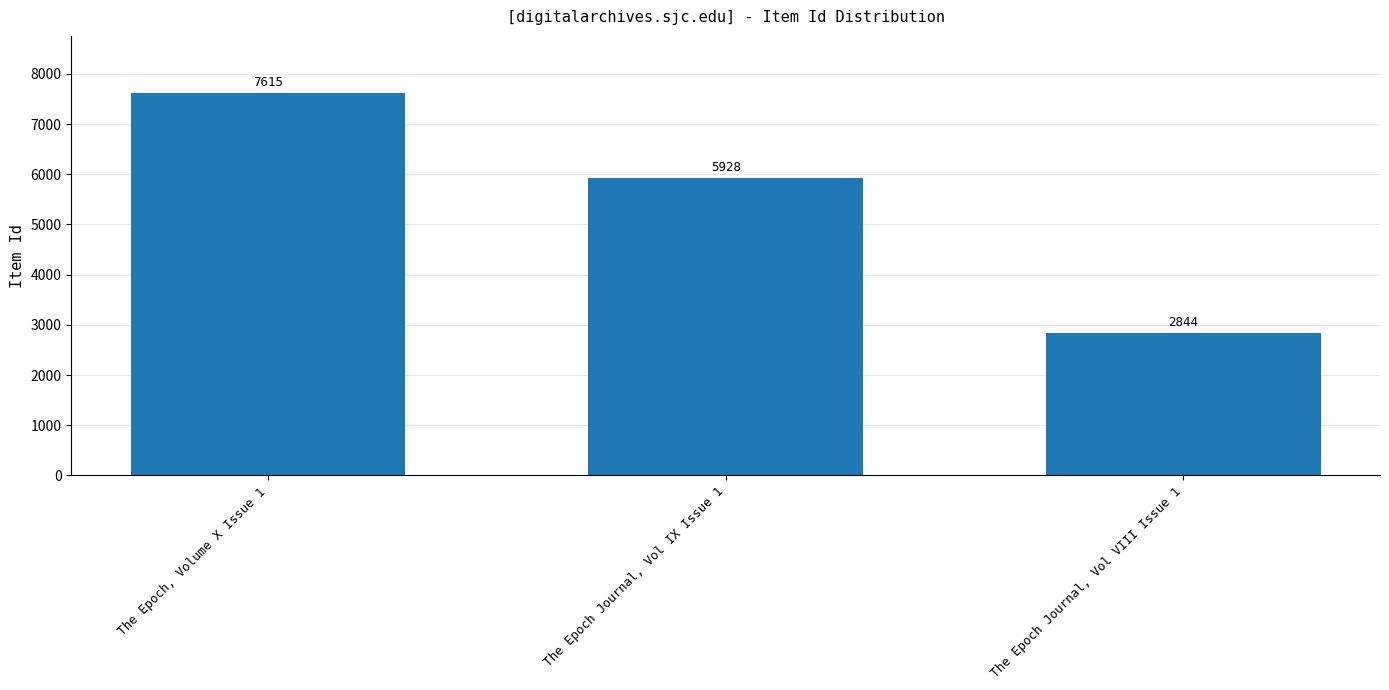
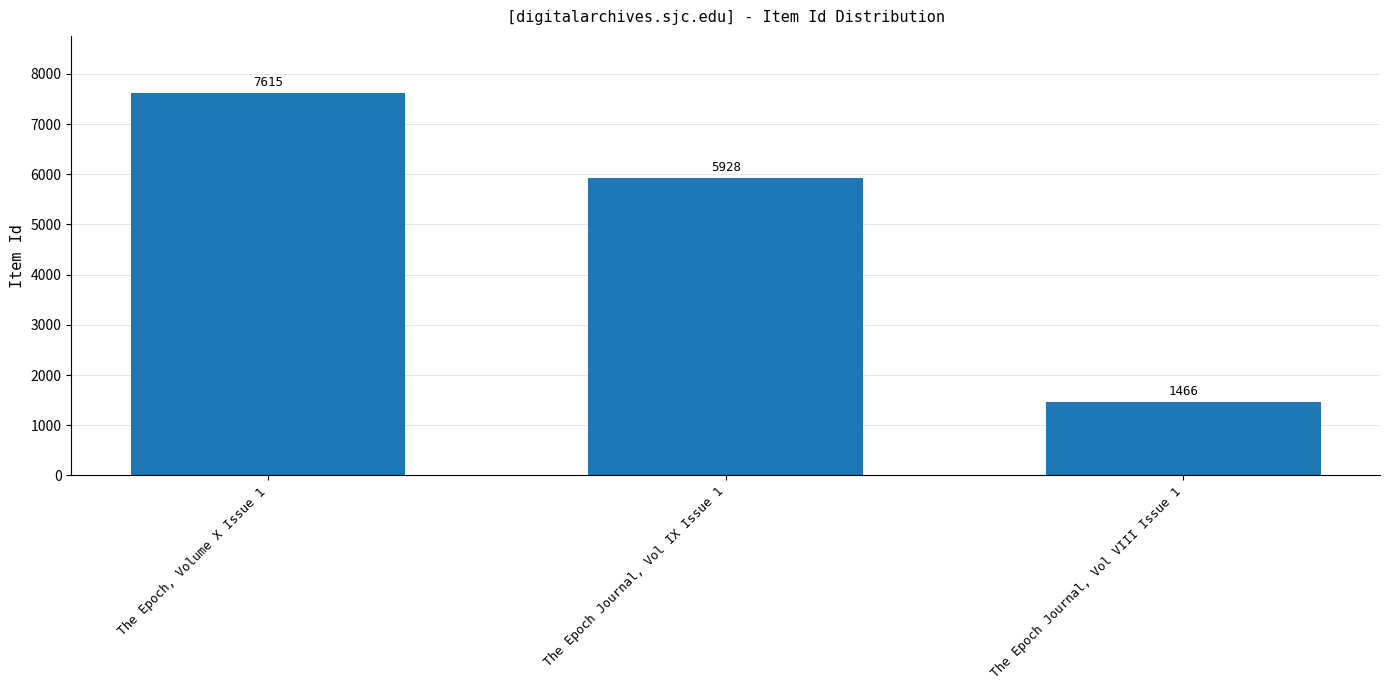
The Epoch Journal, Vol VIII Issue 1: 2844 -> 1466
